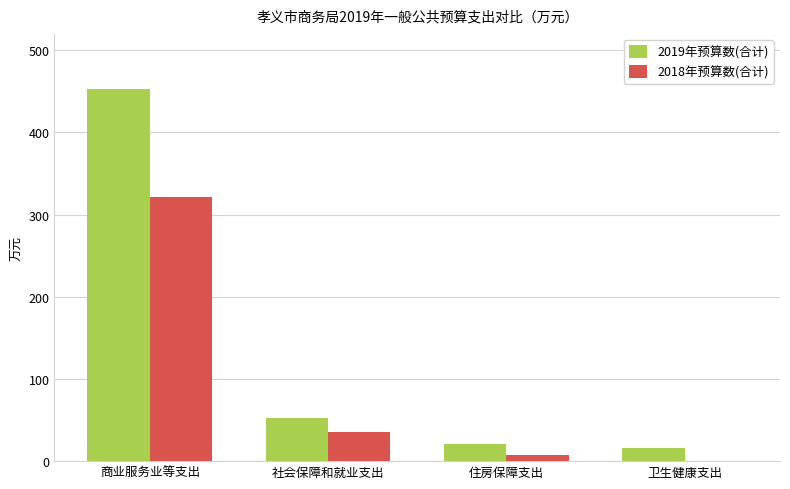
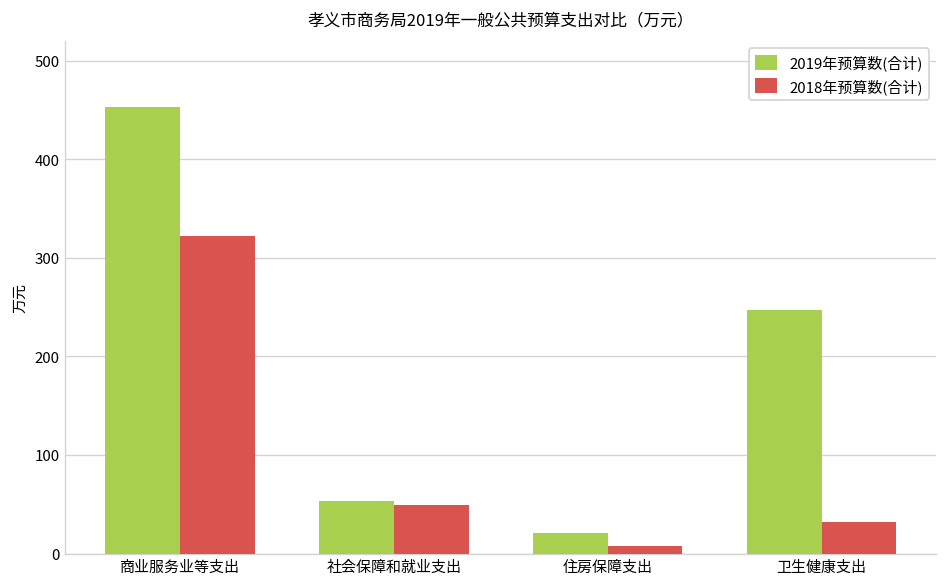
2018年预算数(合计), 社会保障和就业支出: 40 -> 50
2019年预算数(合计), 卫生健康支出: 20 -> 250
2018年预算数(合计), 卫生健康支出: 0 -> 30
